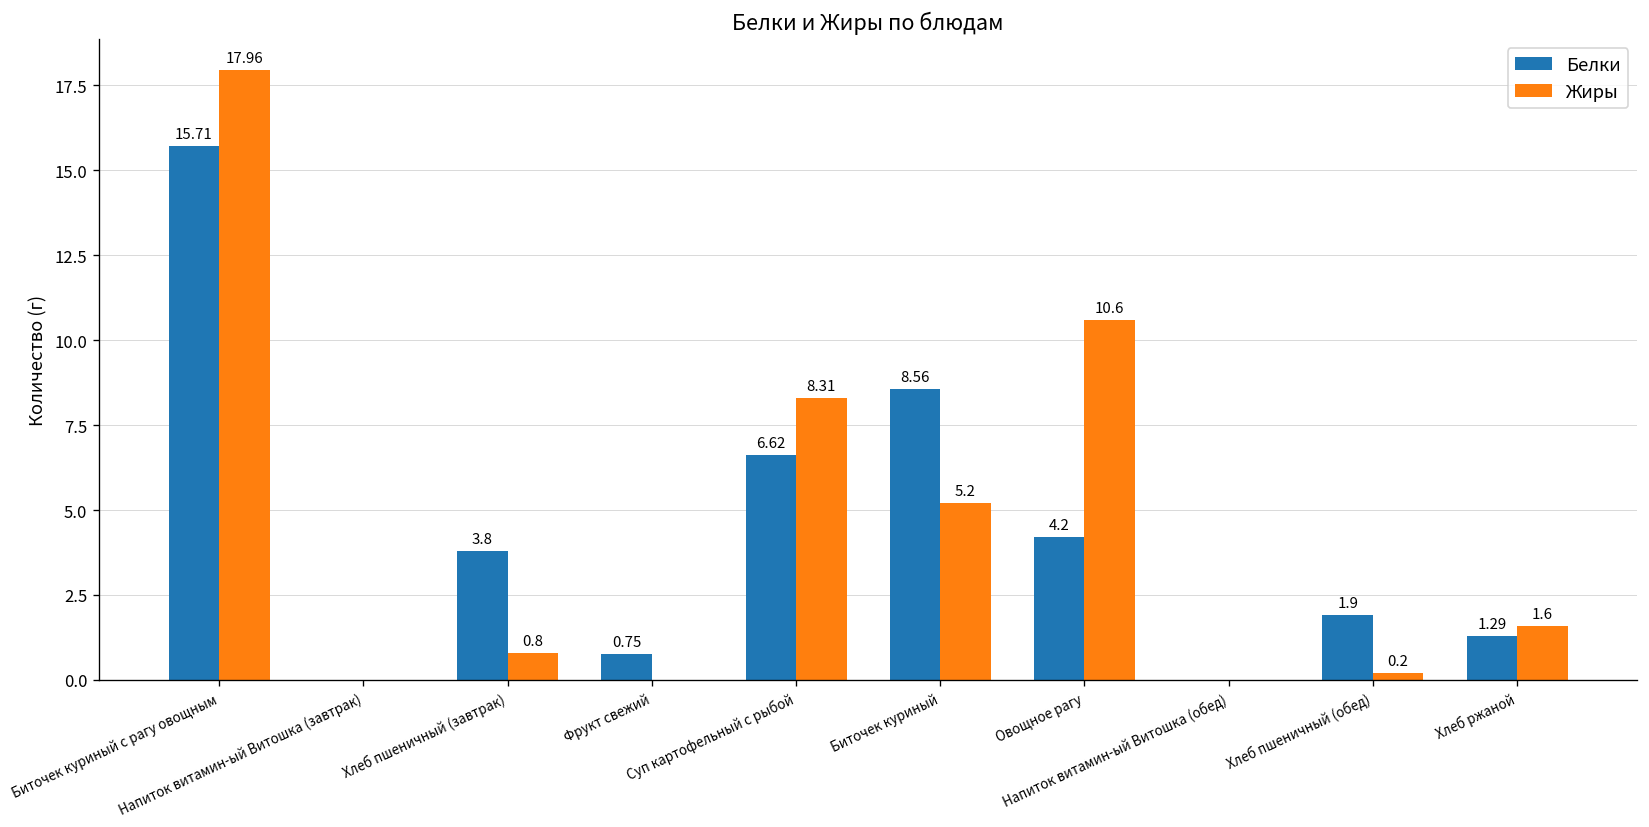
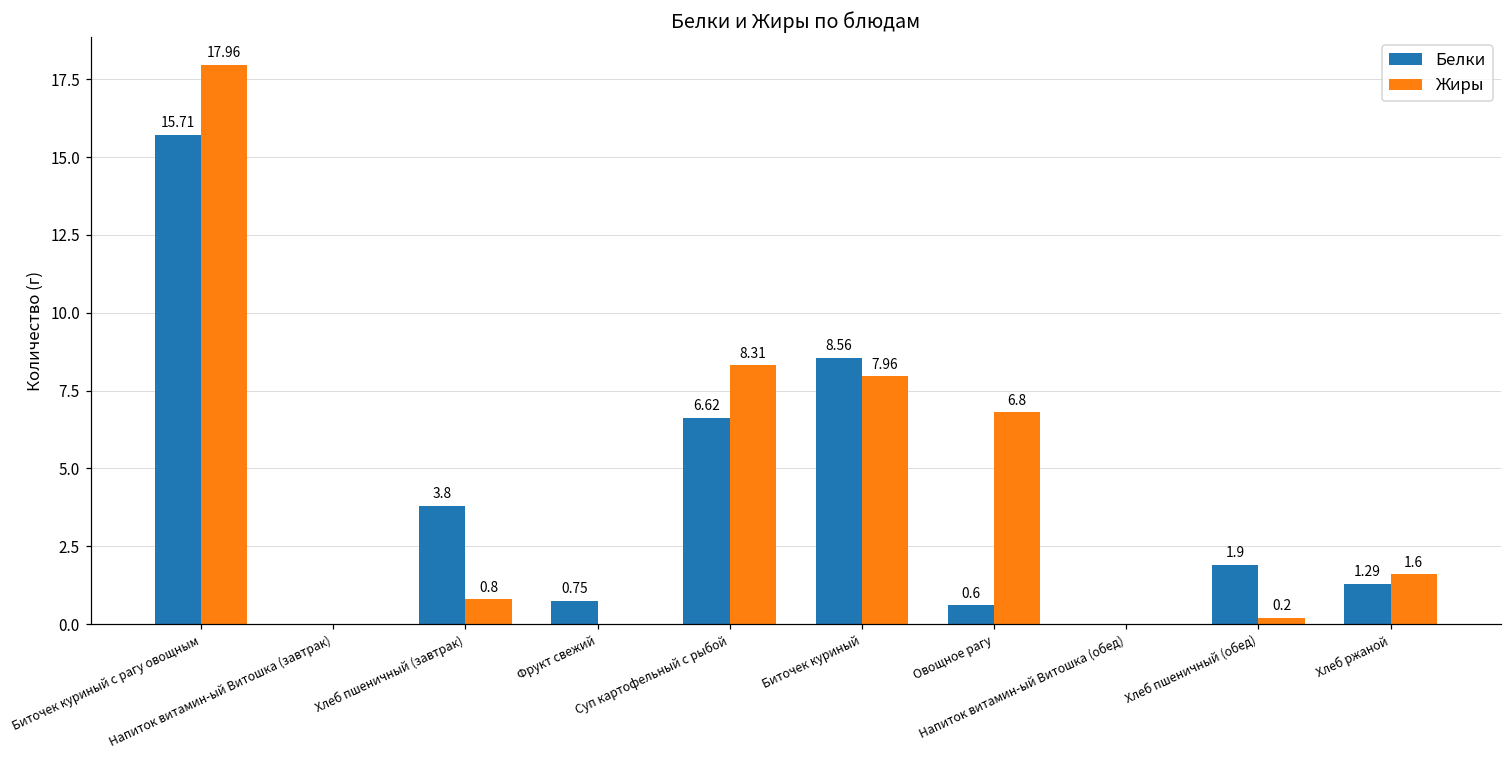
Жиры, Биточек куриный: 5.2 -> 7.96
Белки, Овощное рагу: 4.2 -> 0.6
Жиры, Овощное рагу: 10.6 -> 6.8
